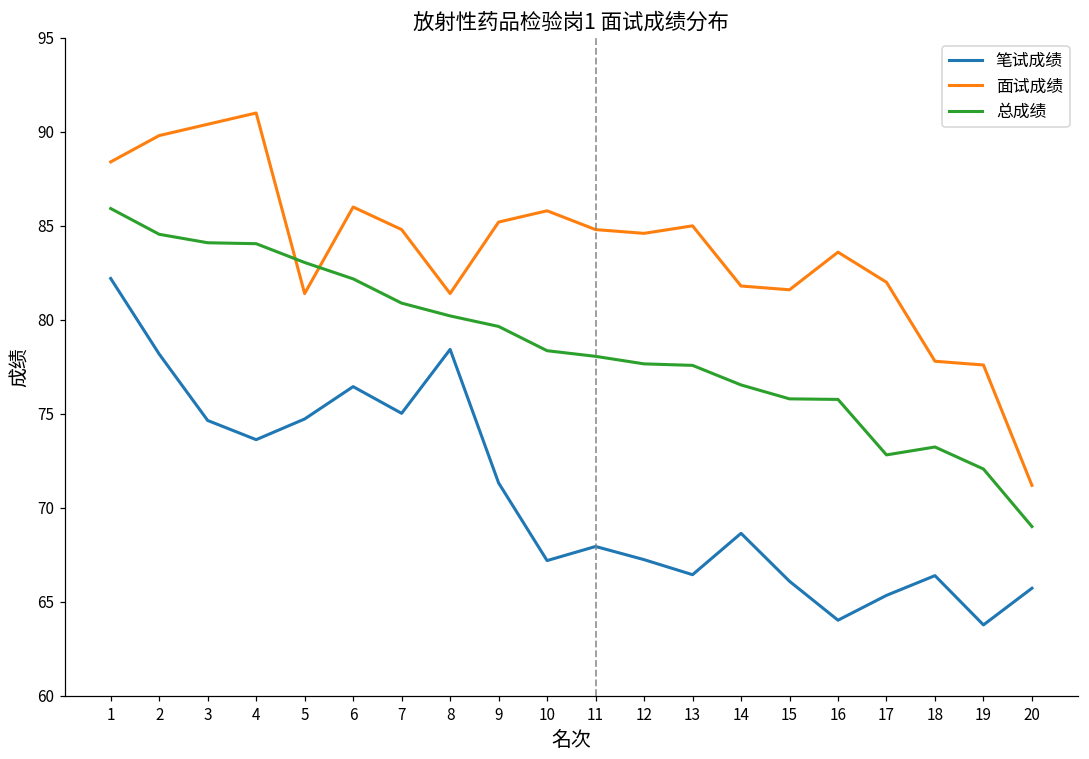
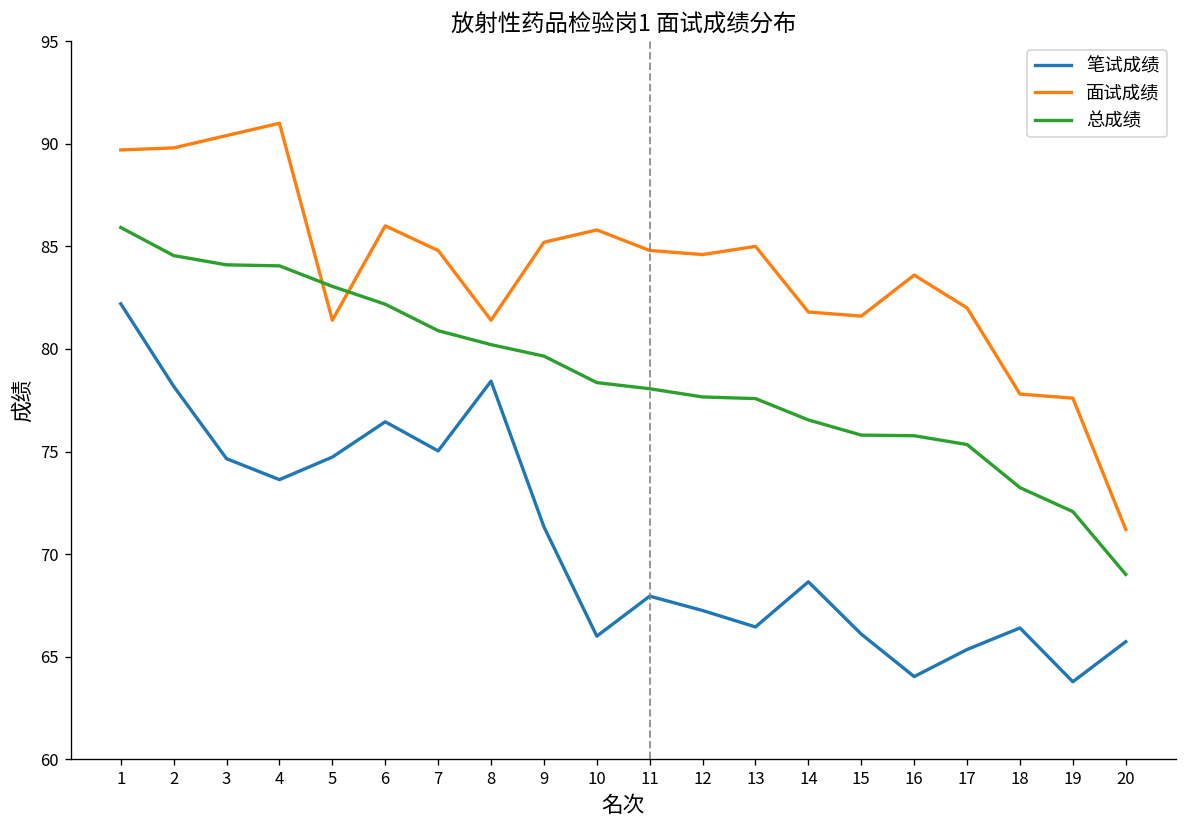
面试成绩, 1: 88.4 -> 89.7
笔试成绩, 10: 67.2 -> 66.0
总成绩, 17: 72.8 -> 75.3
